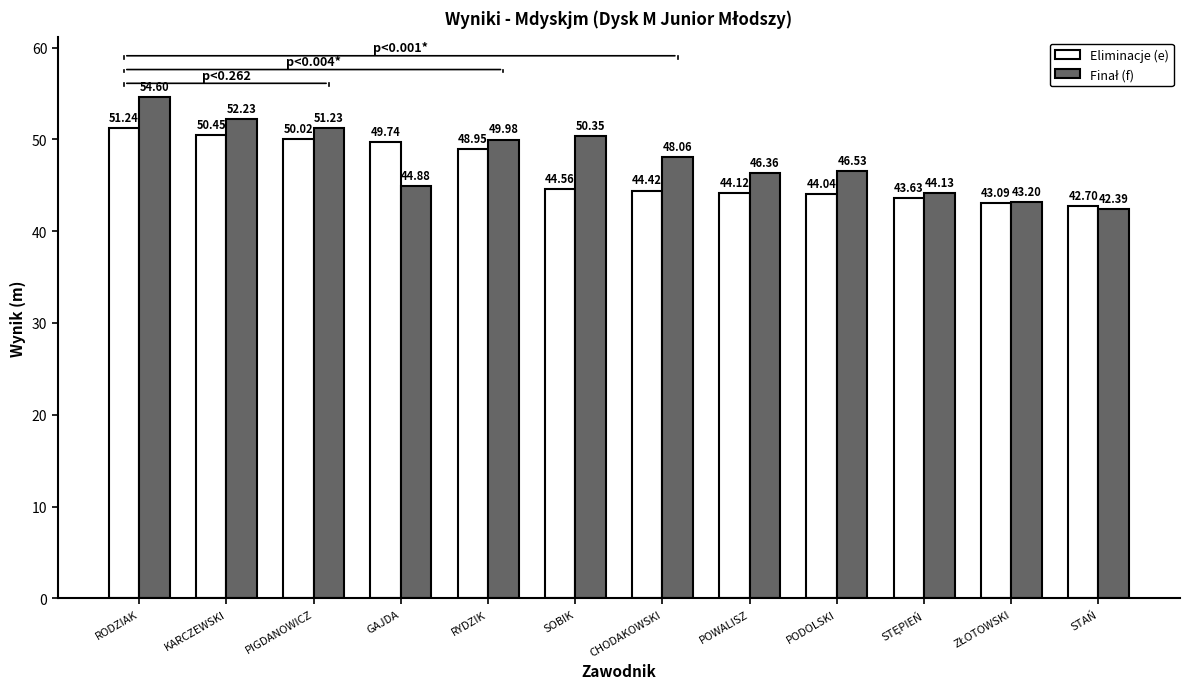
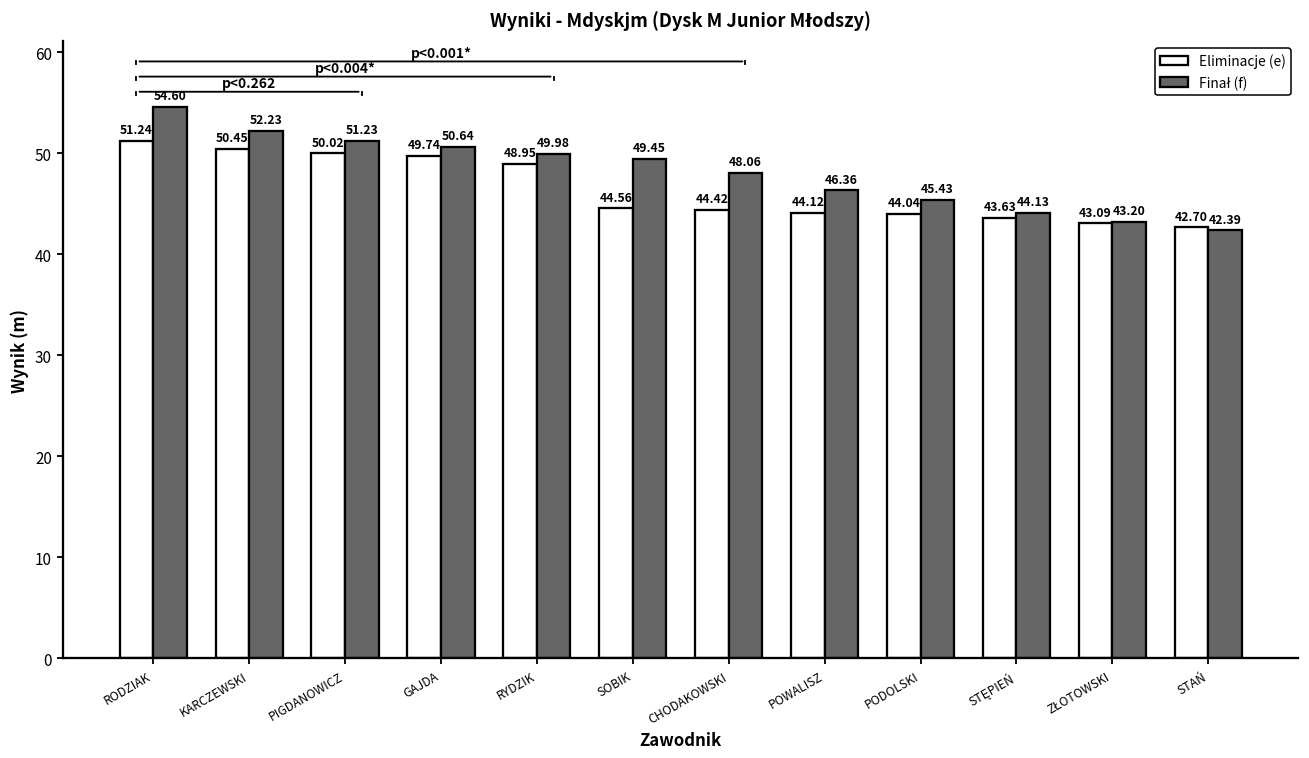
Finał (f), GAJDA: 44.88 -> 50.64
Finał (f), SOBIK: 50.35 -> 49.45
Finał (f), PODOLSKI: 46.53 -> 45.43
